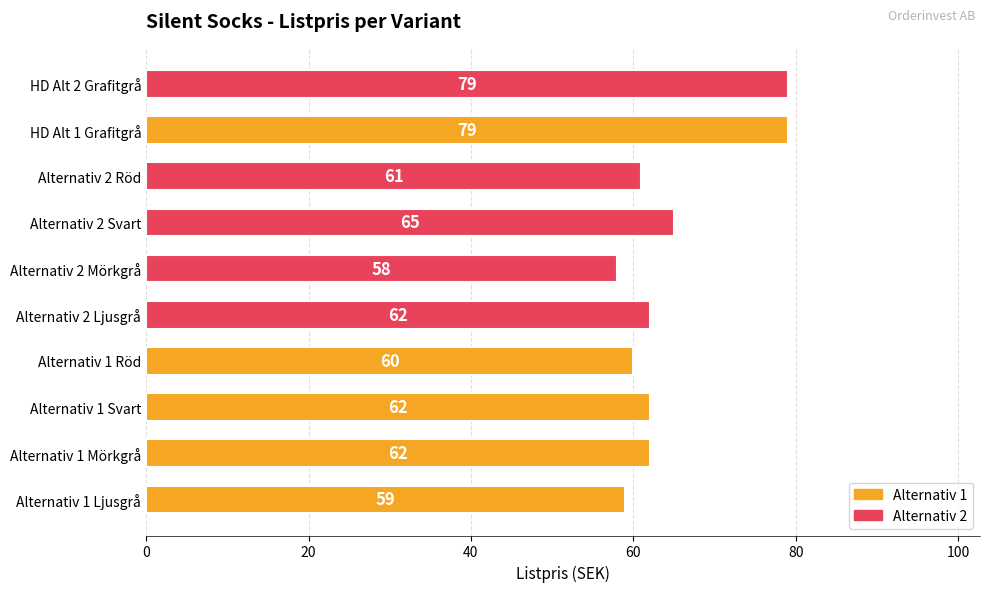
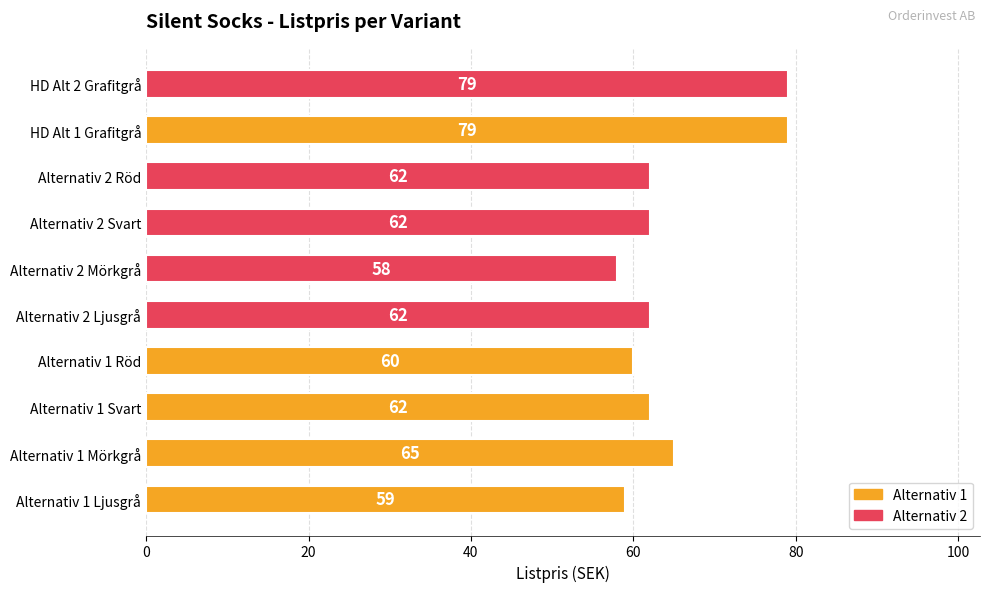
Alternativ 2 Röd: 61 -> 62
Alternativ 2 Svart: 65 -> 62
Alternativ 1 Mörkgrå: 62 -> 65
